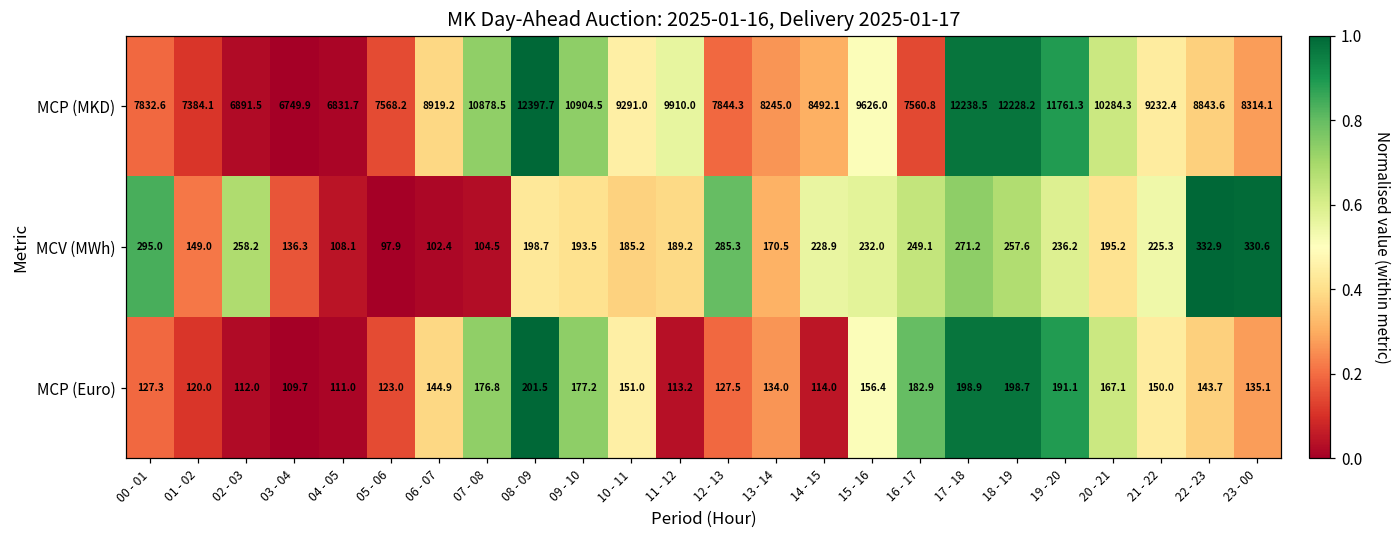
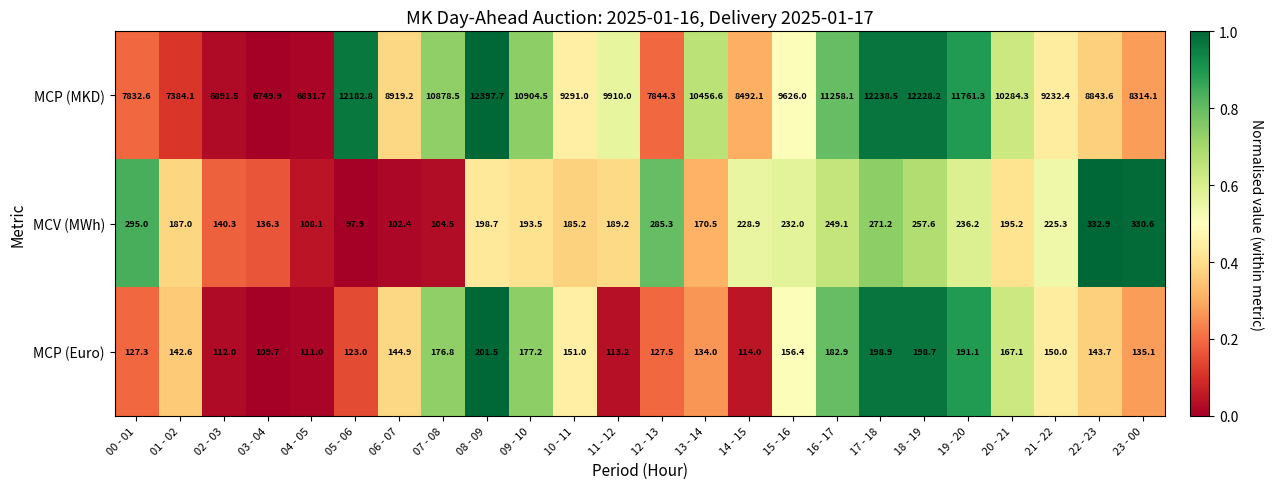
MCP (MKD), 05 - 06: 7568.2 -> 12182.8
MCP (MKD), 13 - 14: 8245.0 -> 10456.6
MCP (MKD), 16 - 17: 7560.8 -> 11258.1
MCV (MWh), 01 - 02: 149.0 -> 187.0
MCV (MWh), 02 - 03: 258.2 -> 140.3
MCP (Euro), 01 - 02: 120.0 -> 142.6
